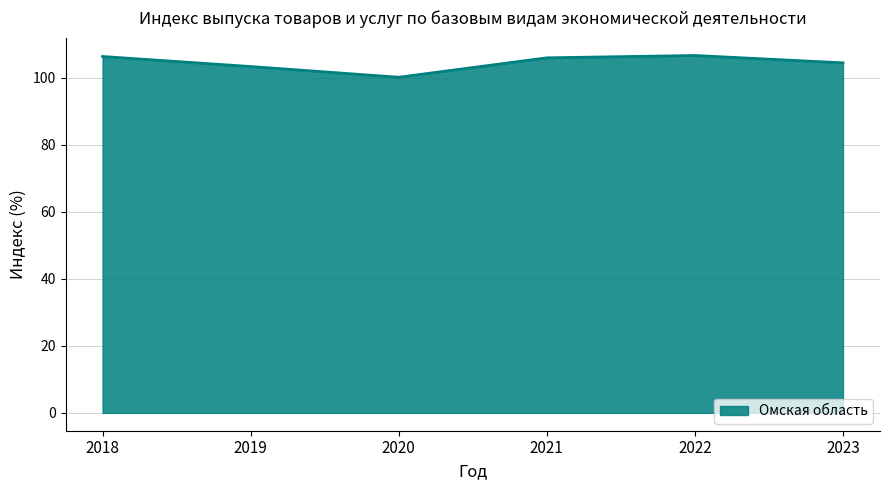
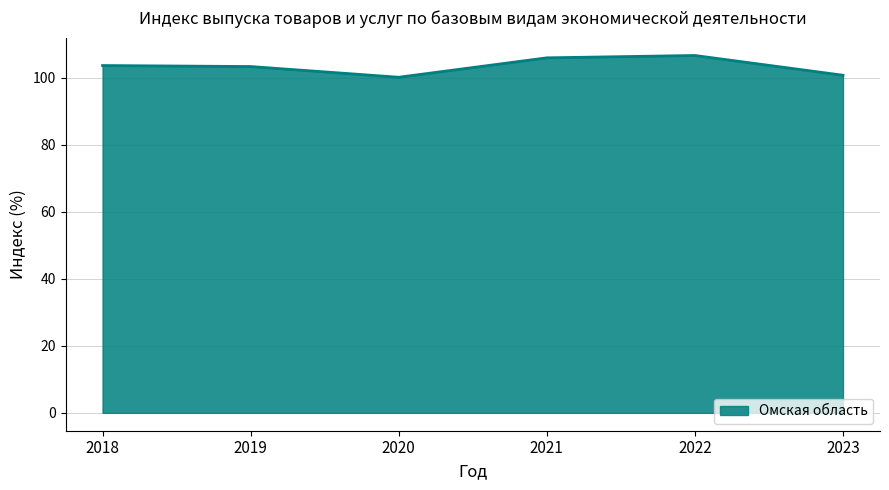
2018: 106 -> 104
2023: 105 -> 101
